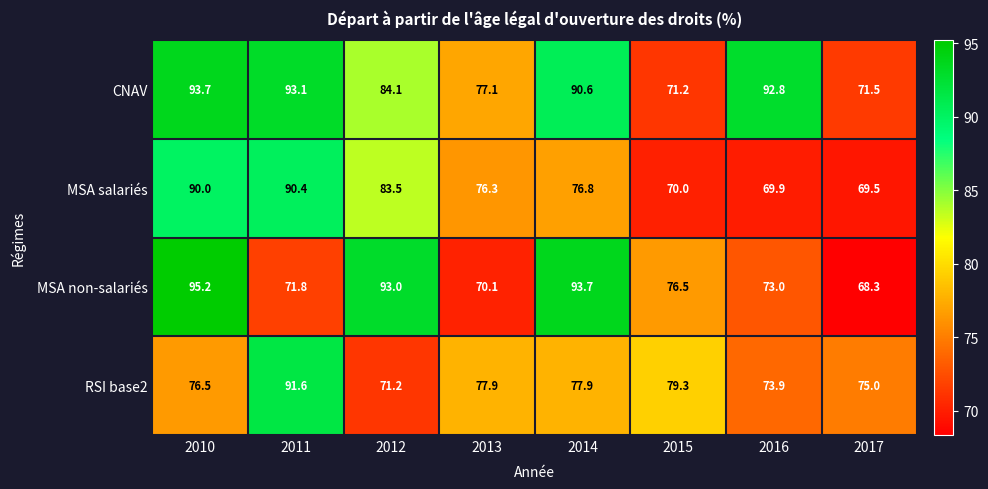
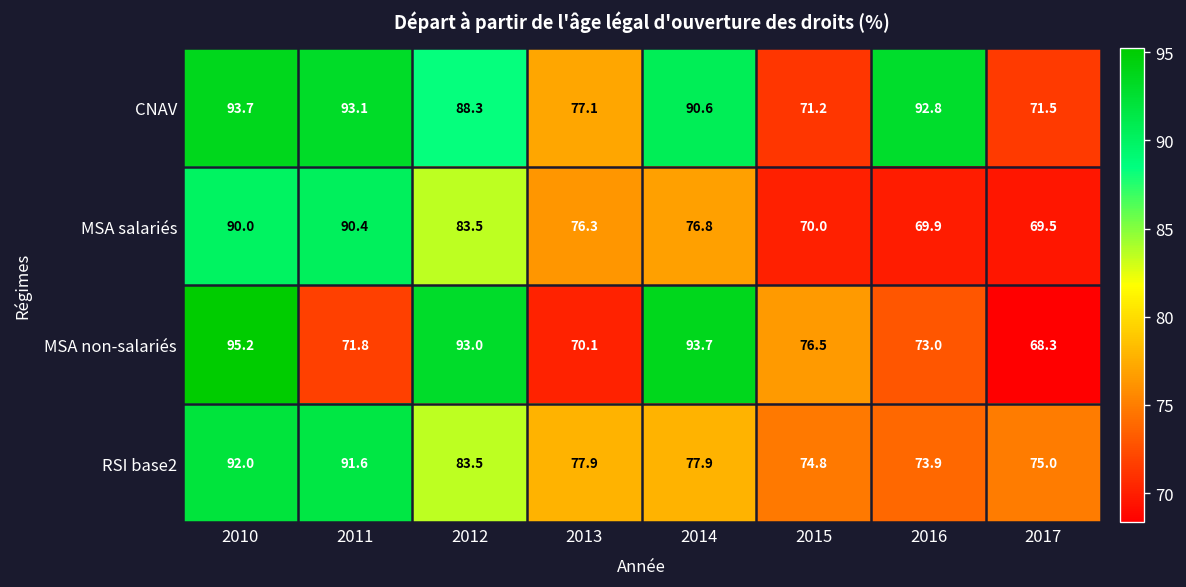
CNAV, 2012: 84.1 -> 88.3
RSI base2, 2010: 76.5 -> 92.0
RSI base2, 2012: 71.2 -> 83.5
RSI base2, 2015: 79.3 -> 74.8
